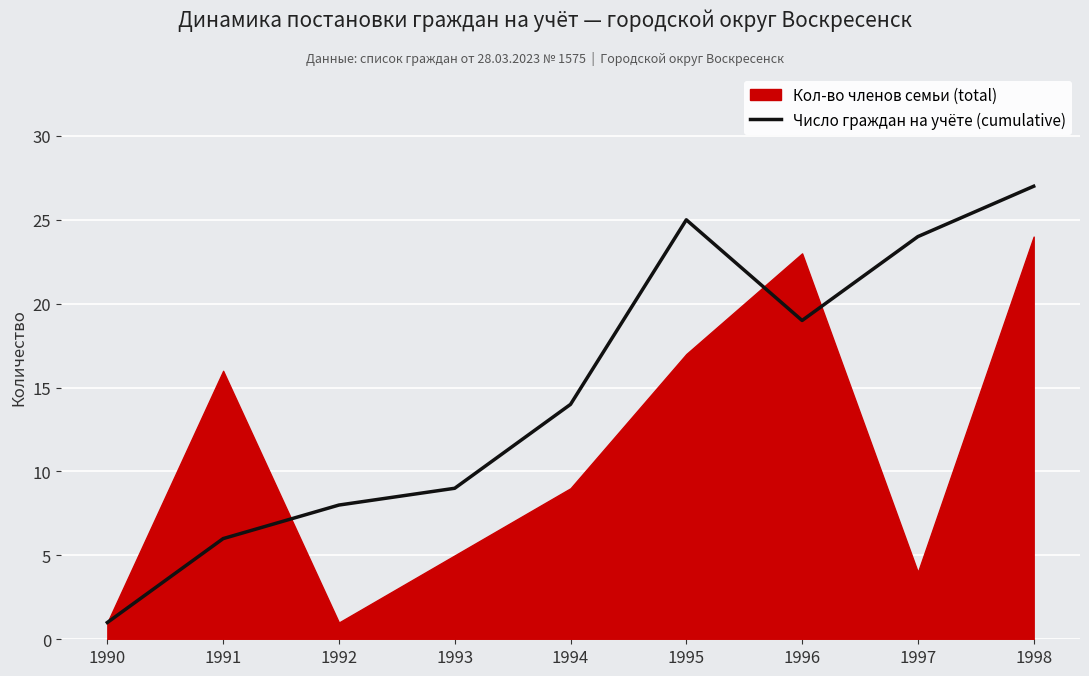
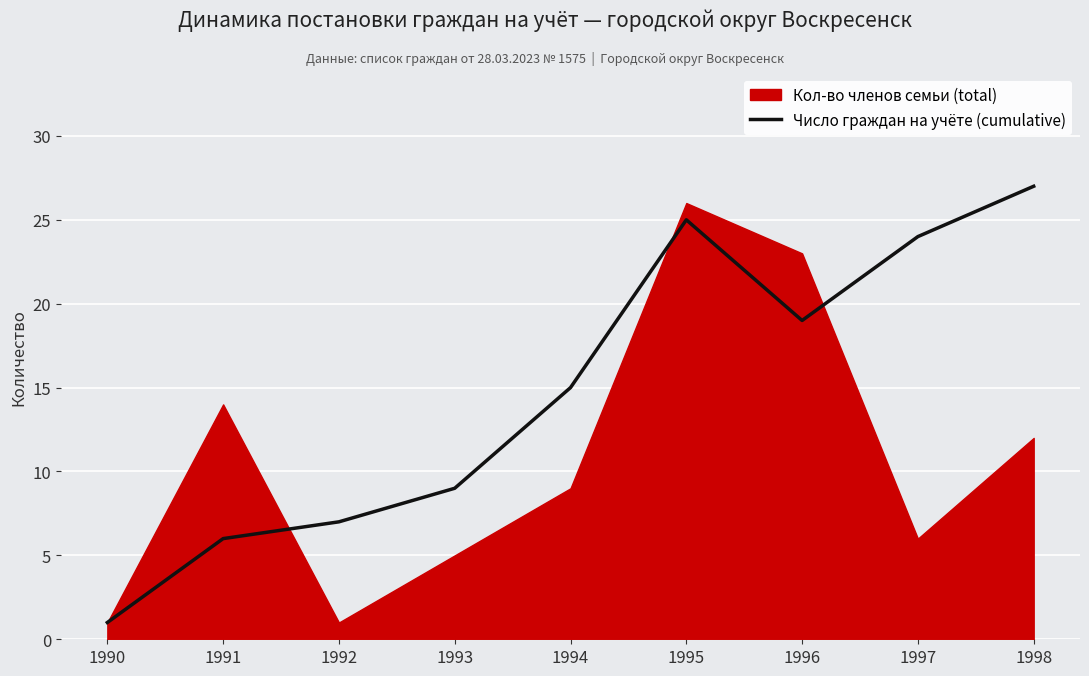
Кол-во членов семьи (total), 1991: 16 -> 14
Число граждан на учёте (cumulative), 1992: 8 -> 7
Число граждан на учёте (cumulative), 1994: 14 -> 15
Кол-во членов семьи (total), 1995: 17 -> 26
Кол-во членов семьи (total), 1997: 4 -> 6
Кол-во членов семьи (total), 1998: 24 -> 12
